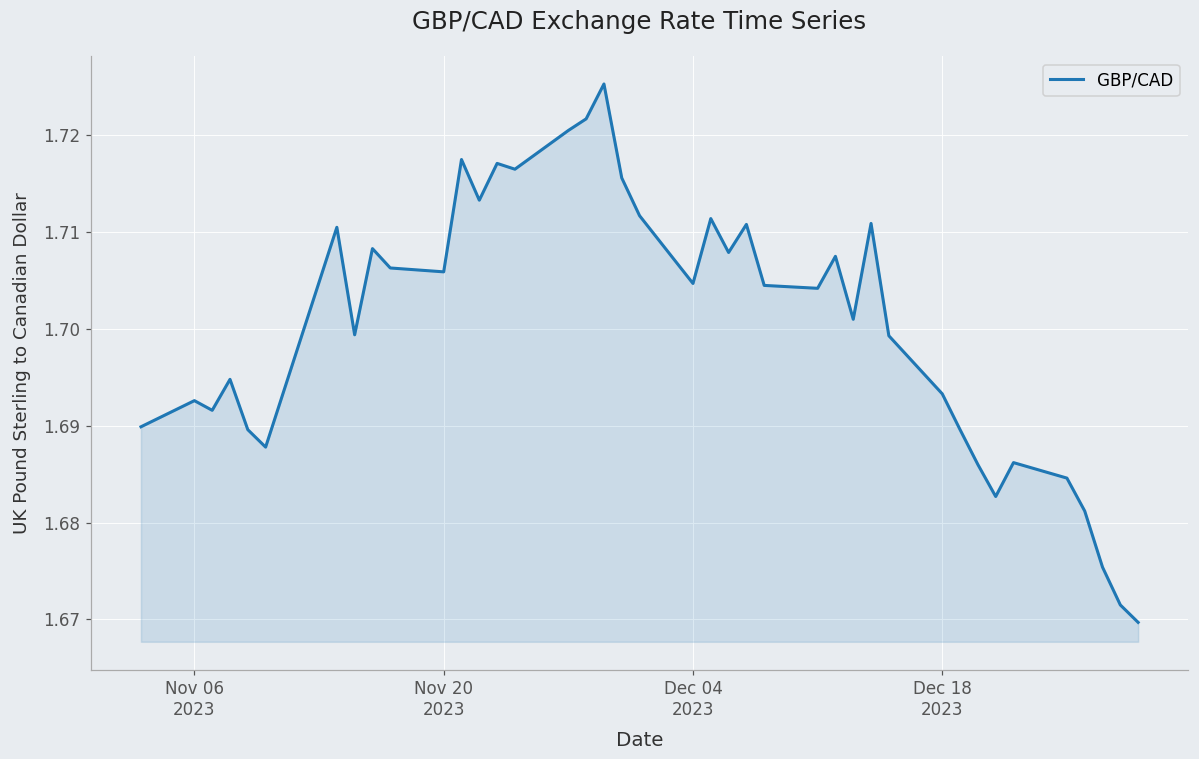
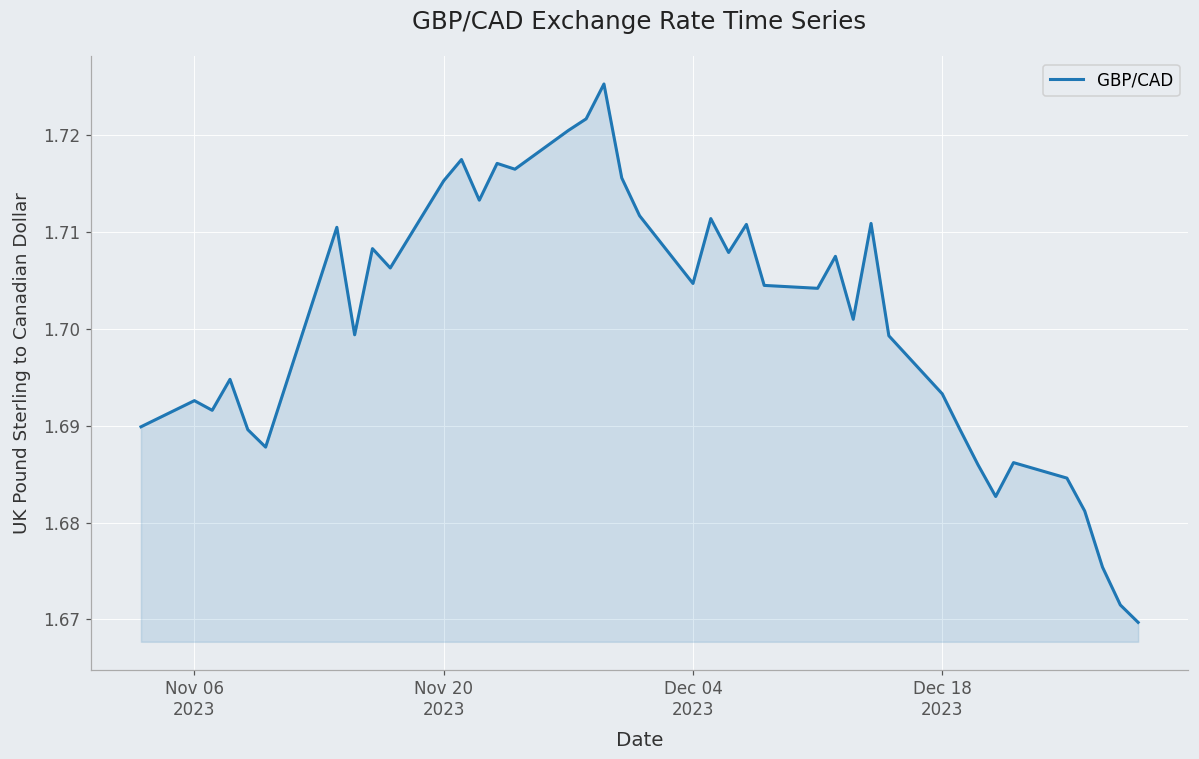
Nov 20 2023: 1.706 -> 1.715
